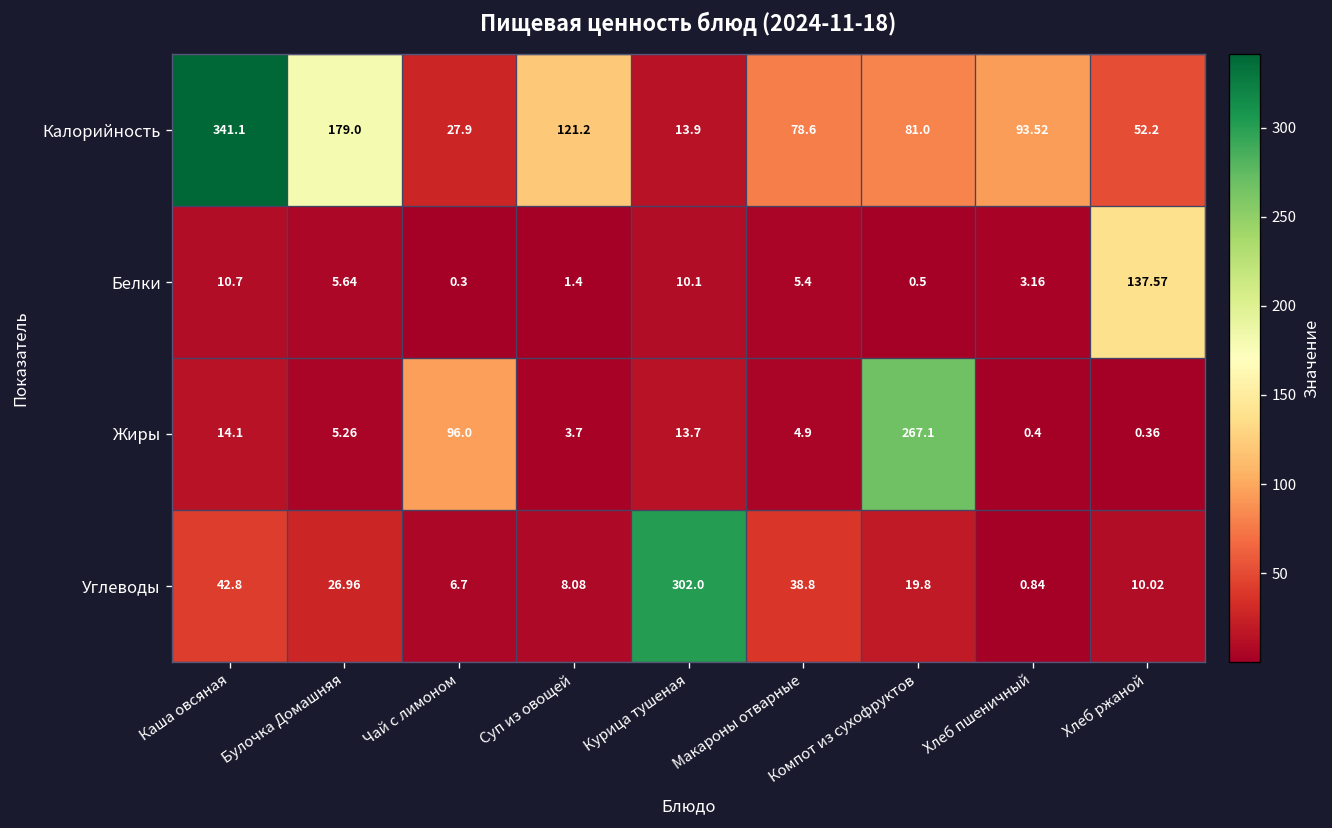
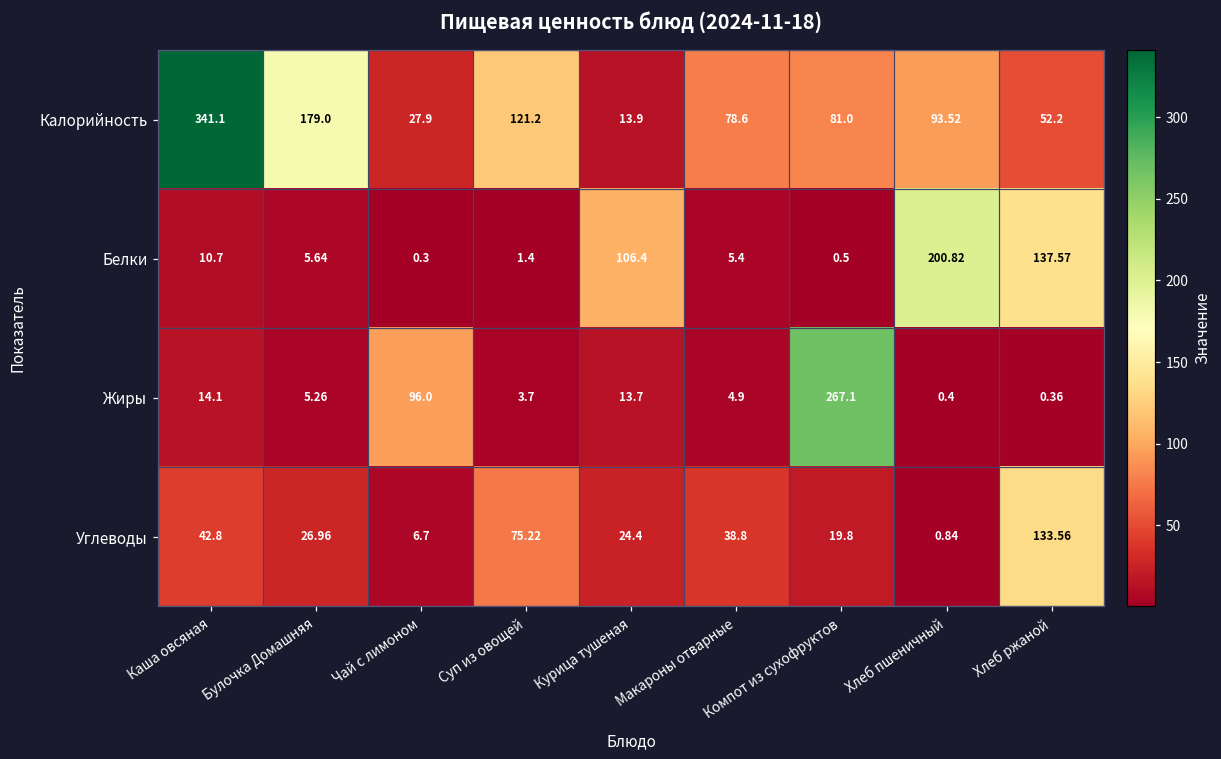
Белки, Курица тушеная: 10.1 -> 106.4
Белки, Хлеб пшеничный: 3.16 -> 200.82
Углеводы, Суп из овощей: 8.08 -> 75.22
Углеводы, Курица тушеная: 302.0 -> 24.4
Углеводы, Хлеб ржаной: 10.02 -> 133.56
